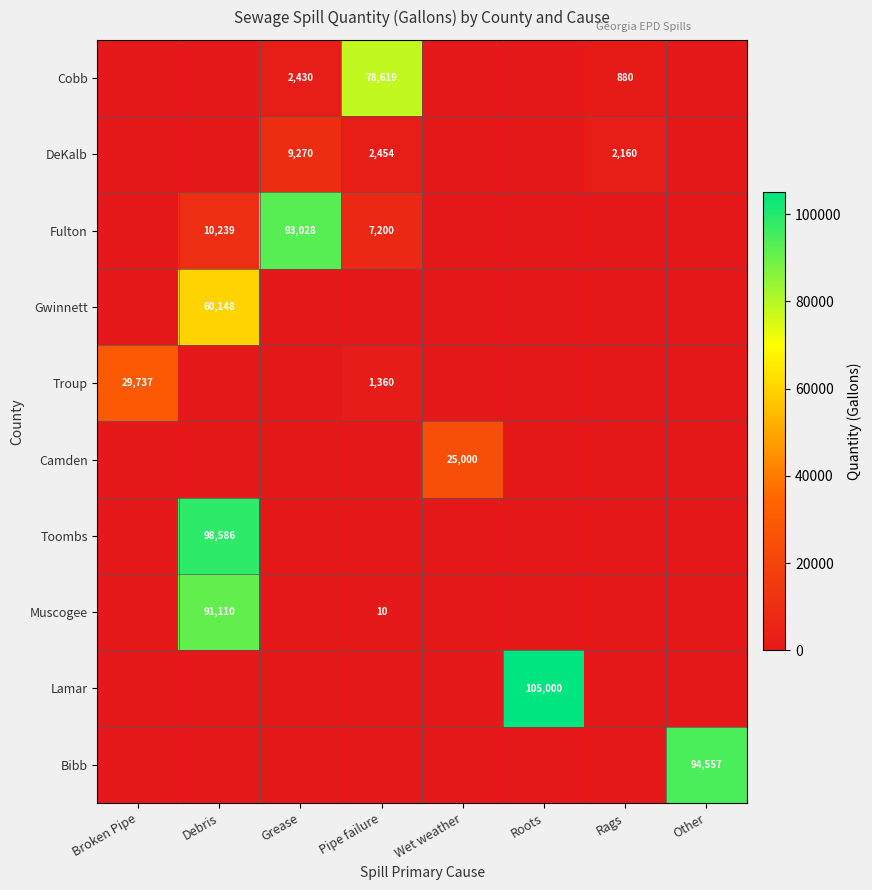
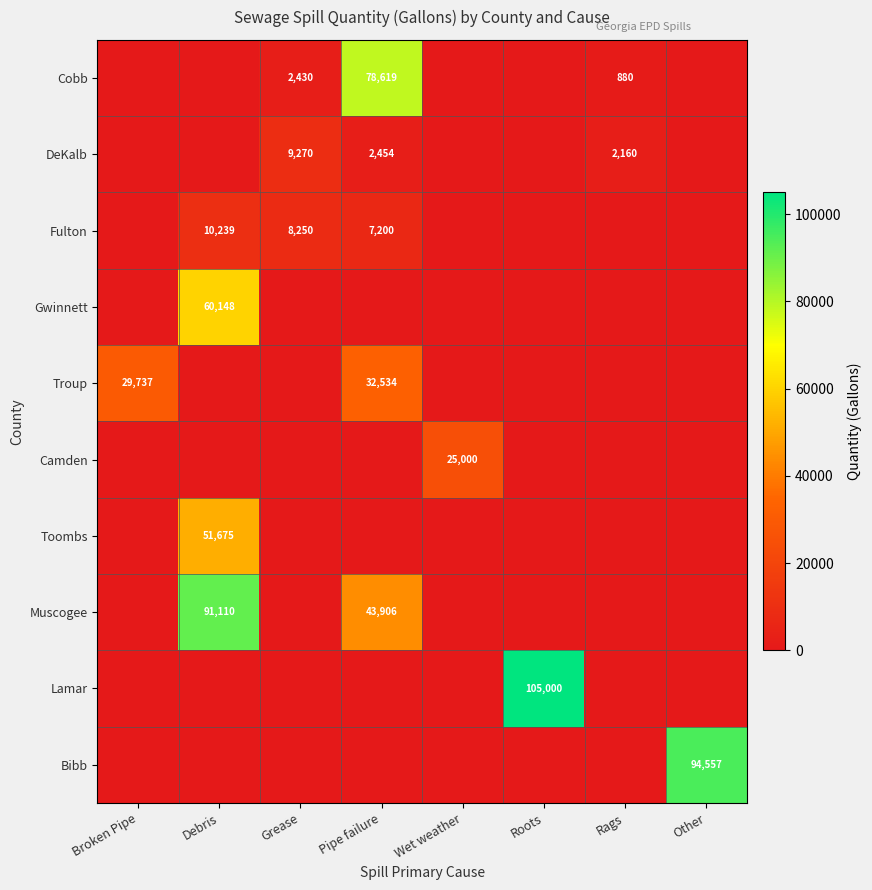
Fulton, Grease: 93,028 -> 8,250
Troup, Pipe failure: 1,360 -> 32,534
Toombs, Debris: 98,586 -> 51,675
Muscogee, Pipe failure: 10 -> 43,906
